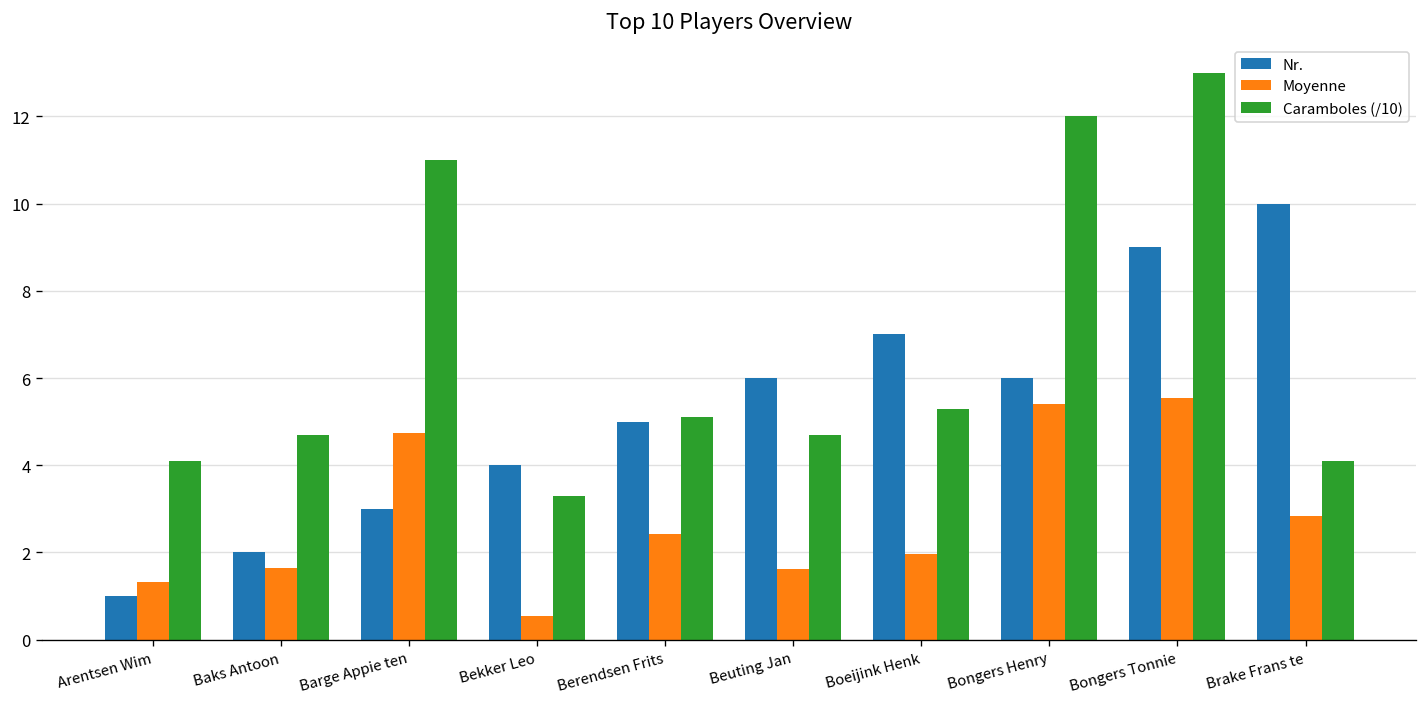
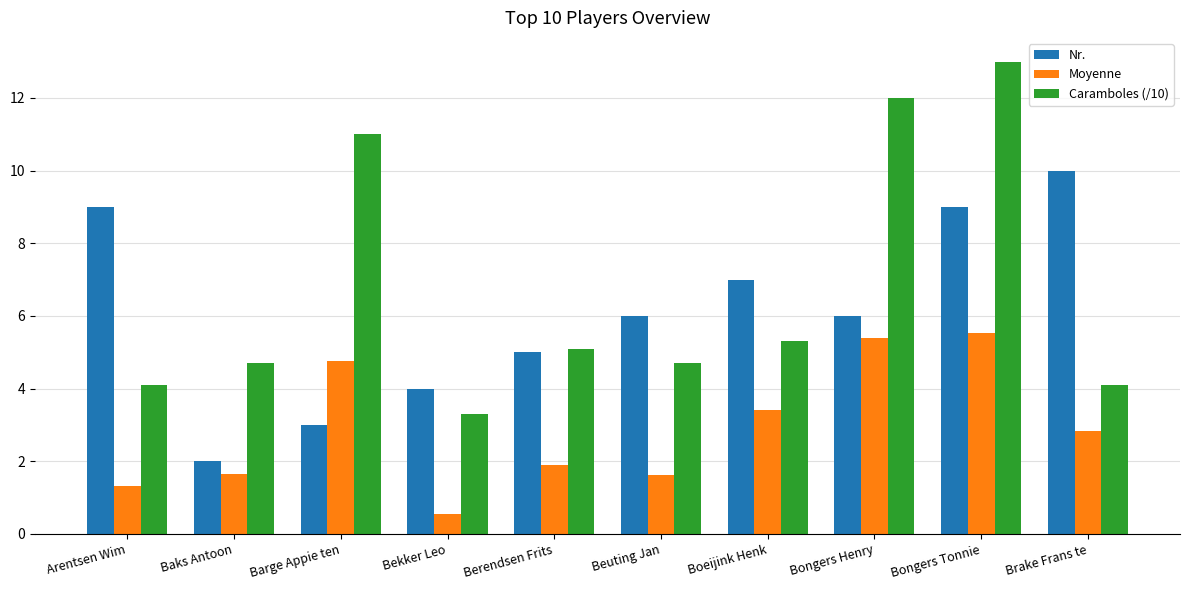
Nr., Arentsen Wim: 1 -> 9
Moyenne, Berendsen Frits: 2.4 -> 1.9
Moyenne, Boeijink Henk: 2.0 -> 3.4
